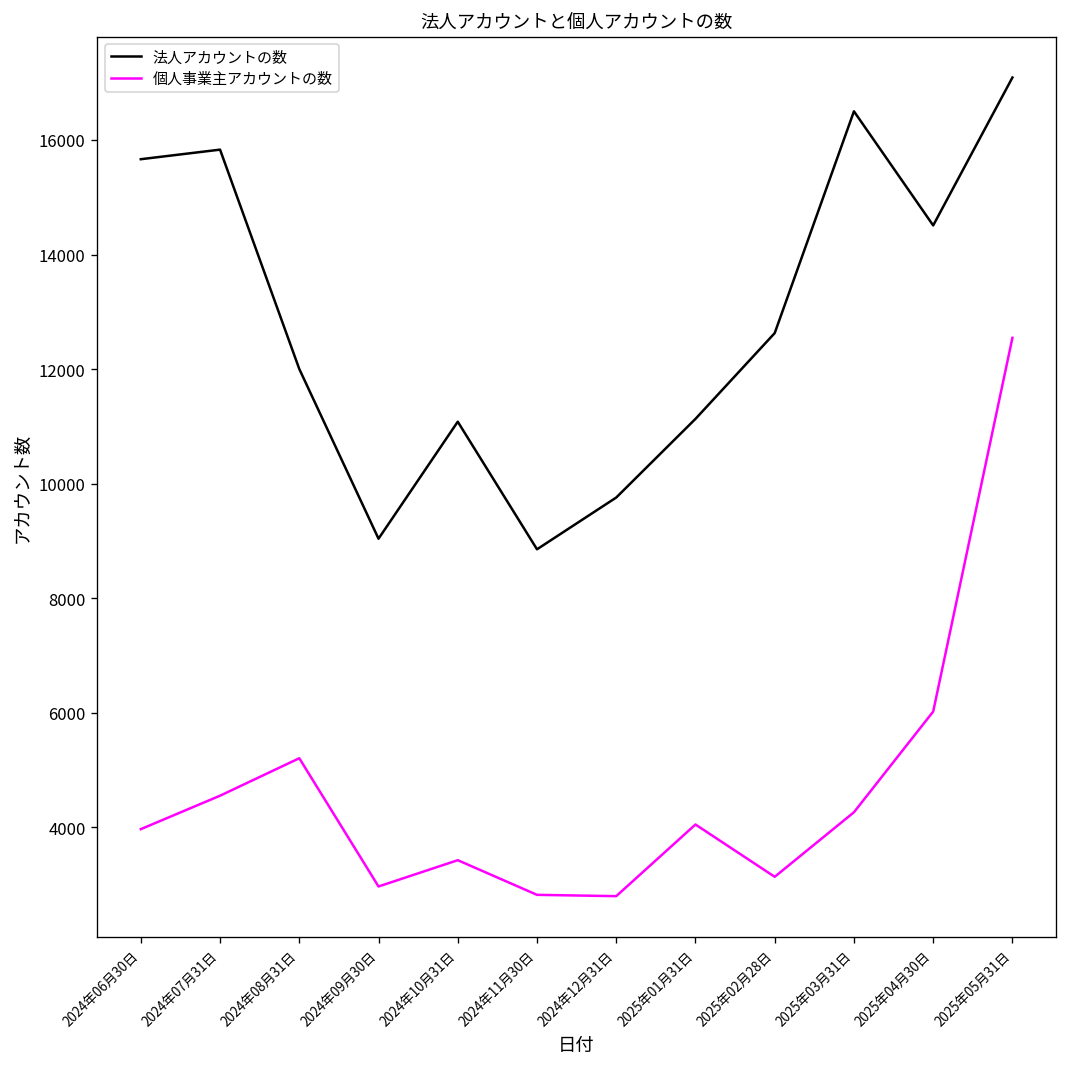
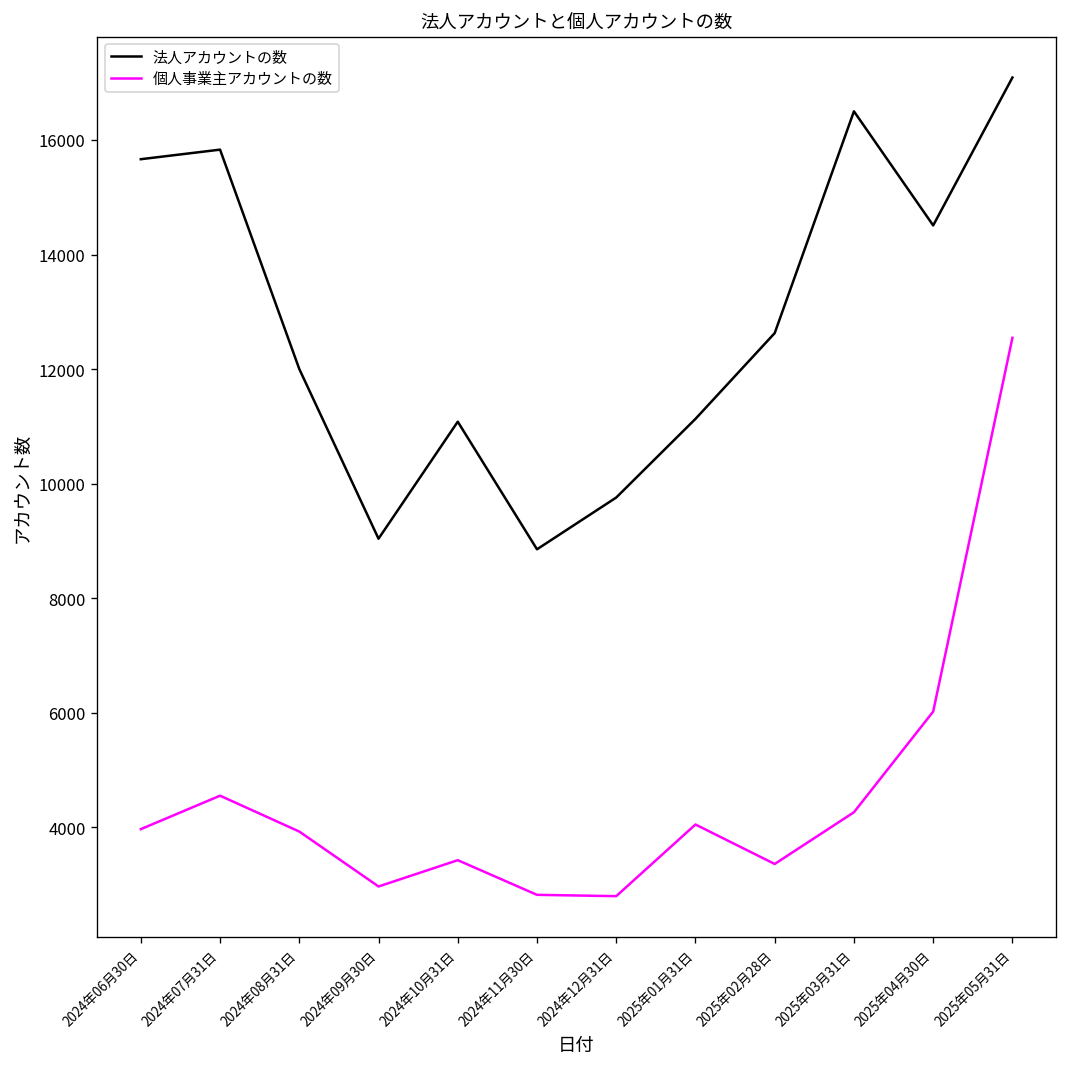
個人事業主アカウントの数, 2024年08月31日: 5200 -> 3900
個人事業主アカウントの数, 2025年02月28日: 3100 -> 3400
